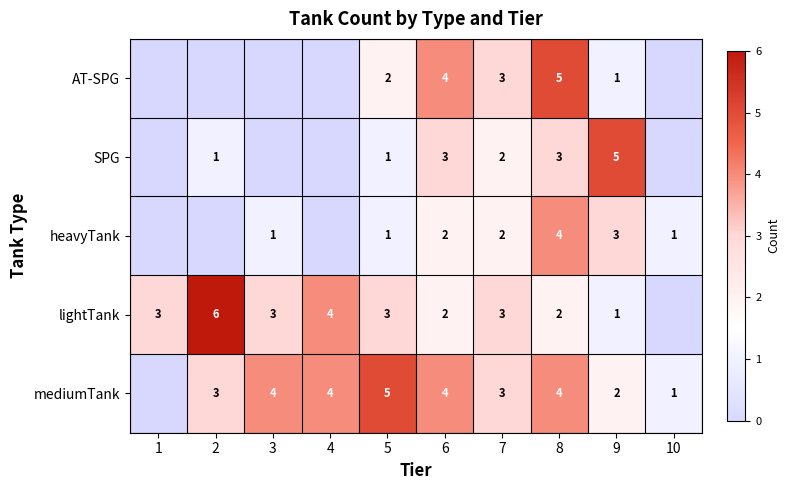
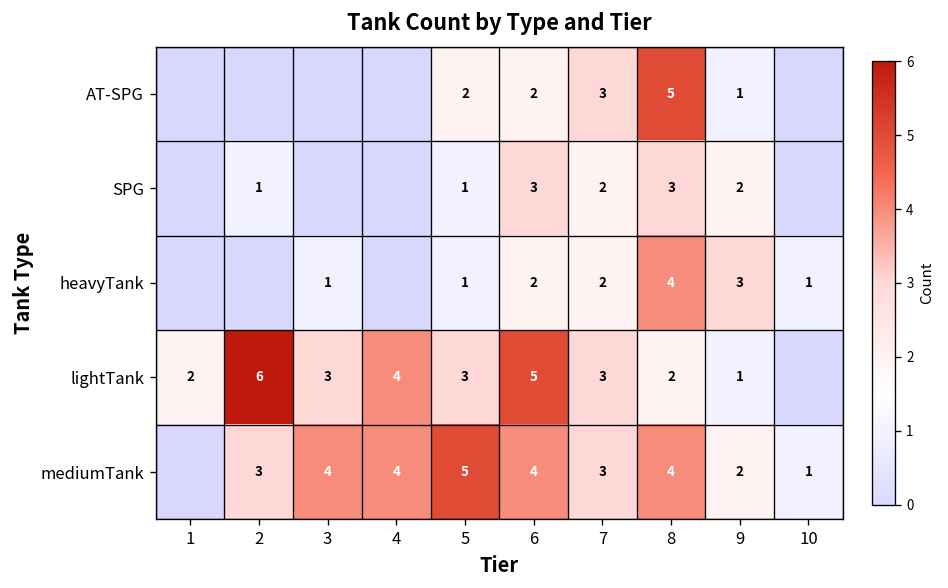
AT-SPG, 6: 4 -> 2
SPG, 9: 5 -> 2
lightTank, 1: 3 -> 2
lightTank, 6: 2 -> 5
